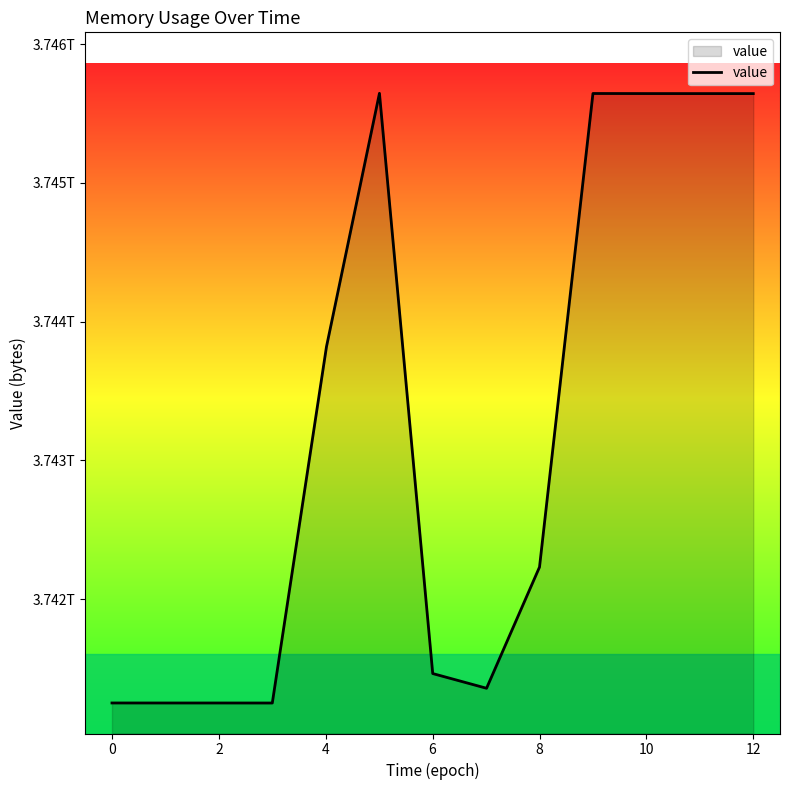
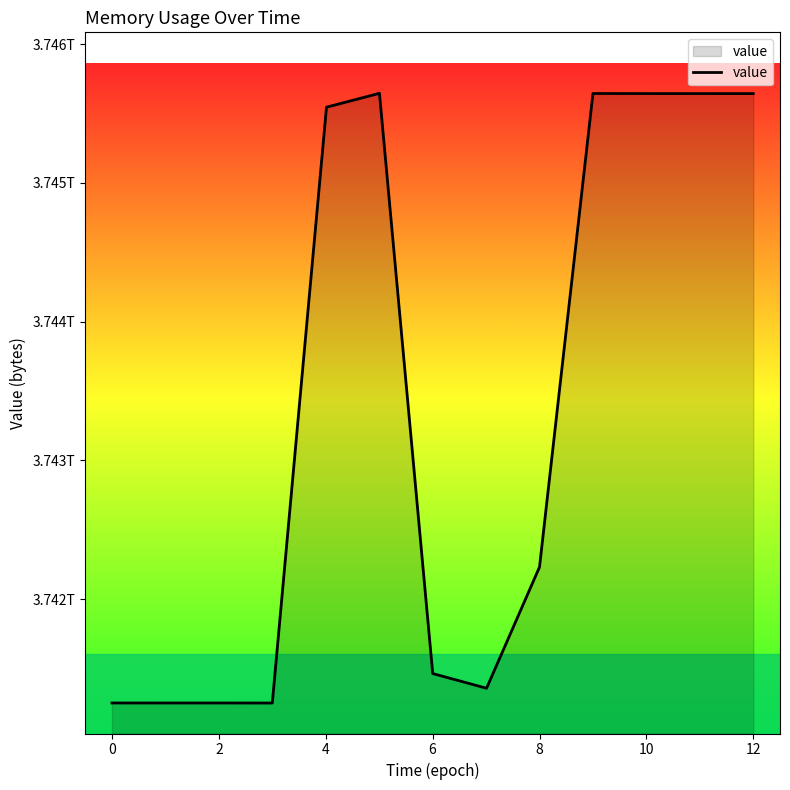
4: 3.74382T -> 3.74554T
